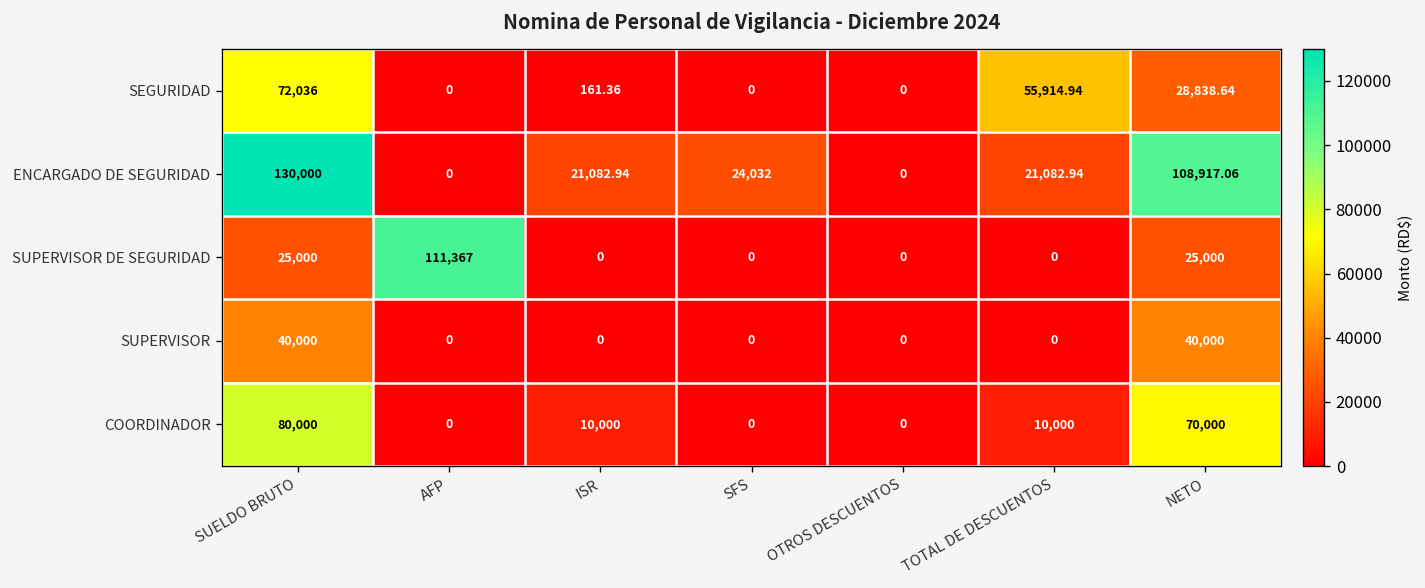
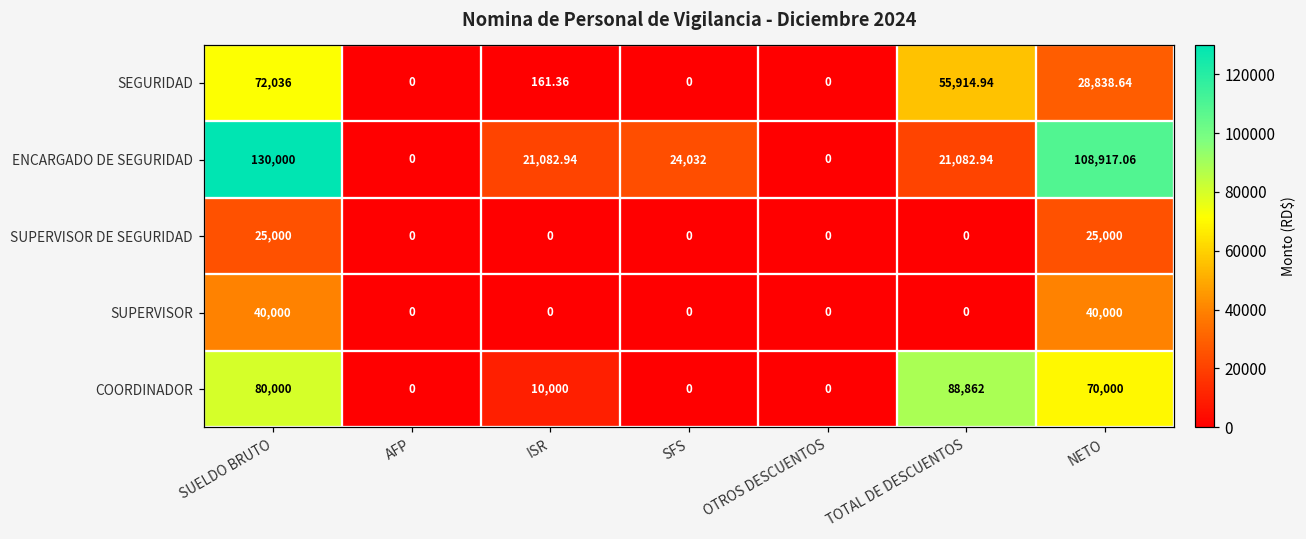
SUPERVISOR DE SEGURIDAD, AFP: 111,367 -> 0
COORDINADOR, TOTAL DE DESCUENTOS: 10,000 -> 88,862
